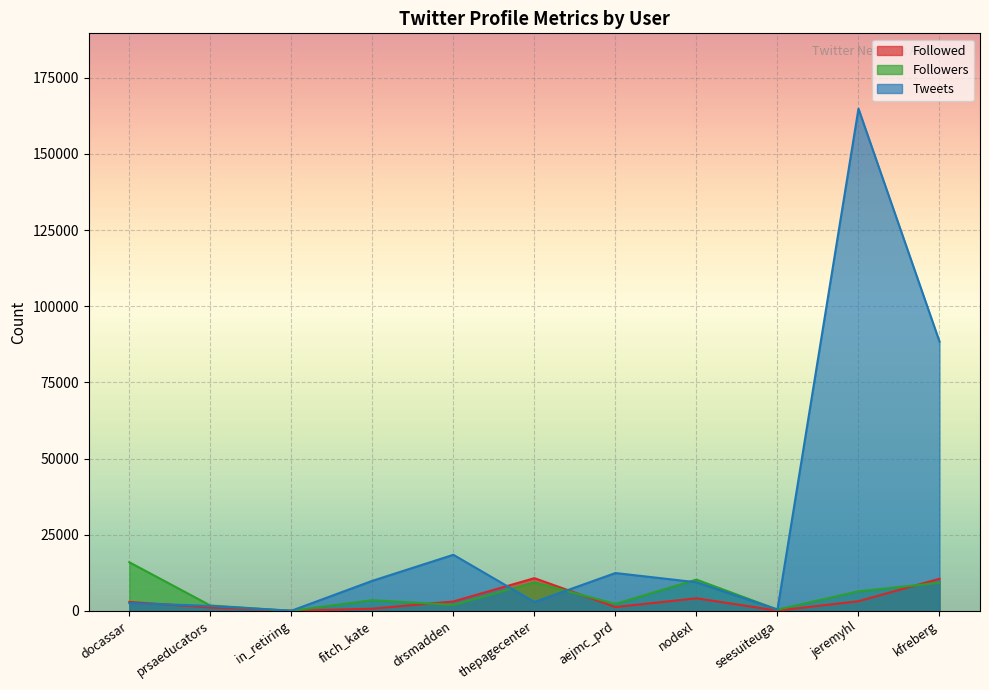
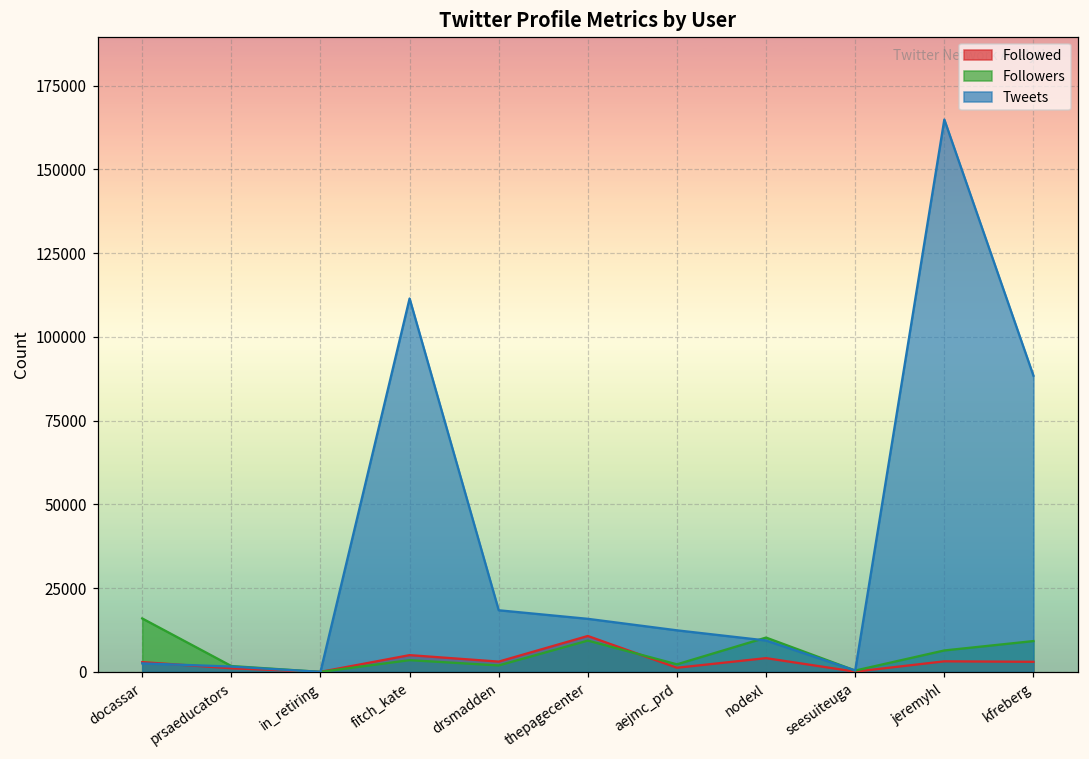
Followed, fitch_kate: 1000 -> 5000
Tweets, fitch_kate: 10000 -> 111000
Tweets, thepagecenter: 3000 -> 16000
Followed, kfreberg: 11000 -> 3000
